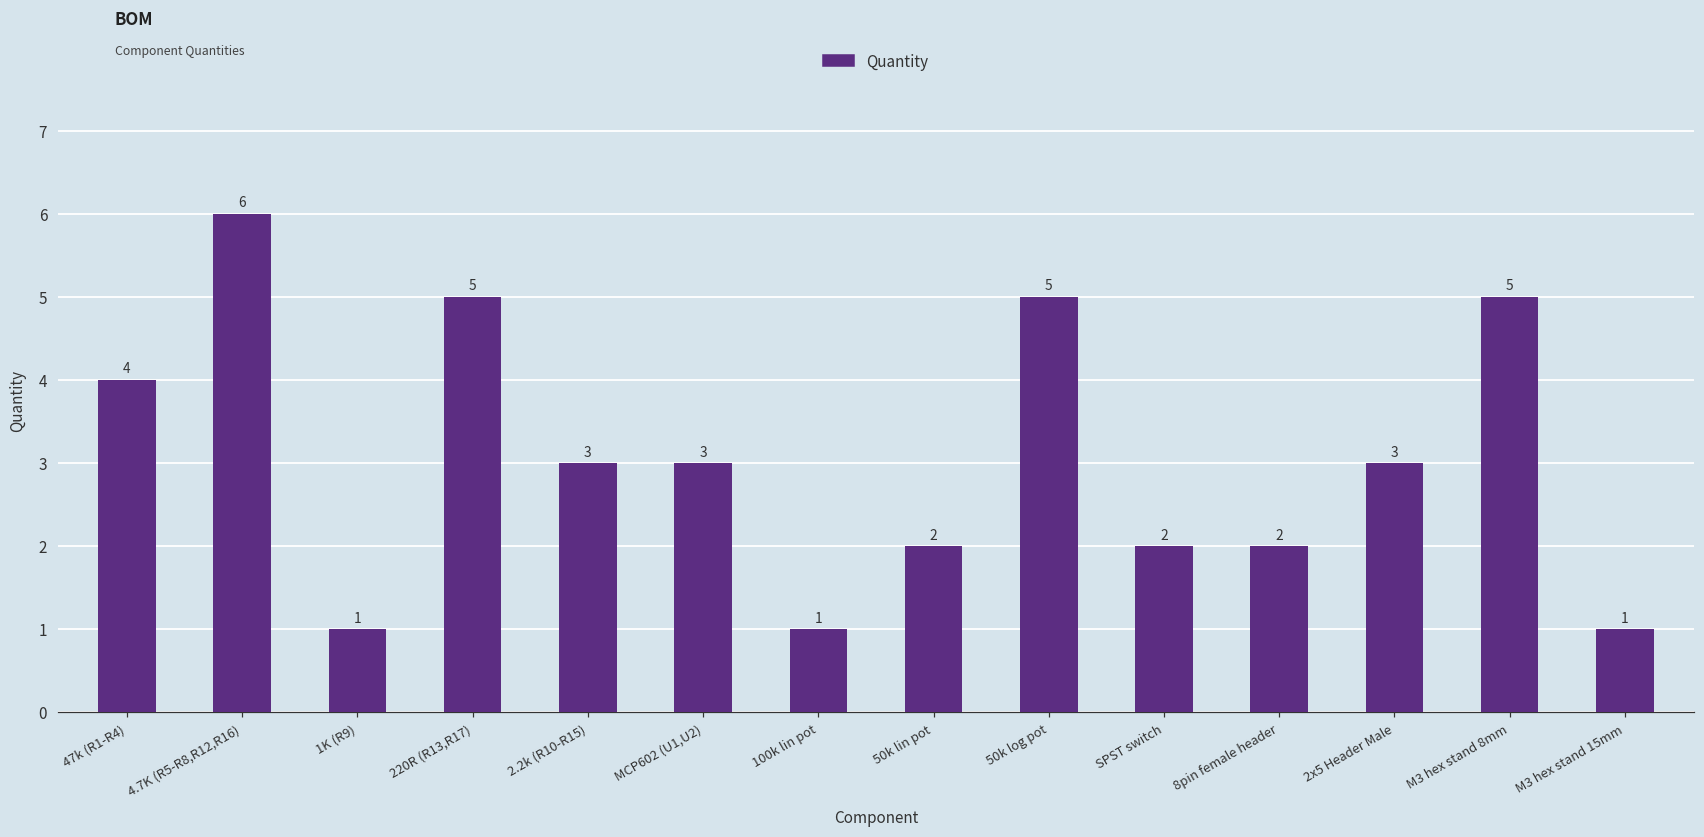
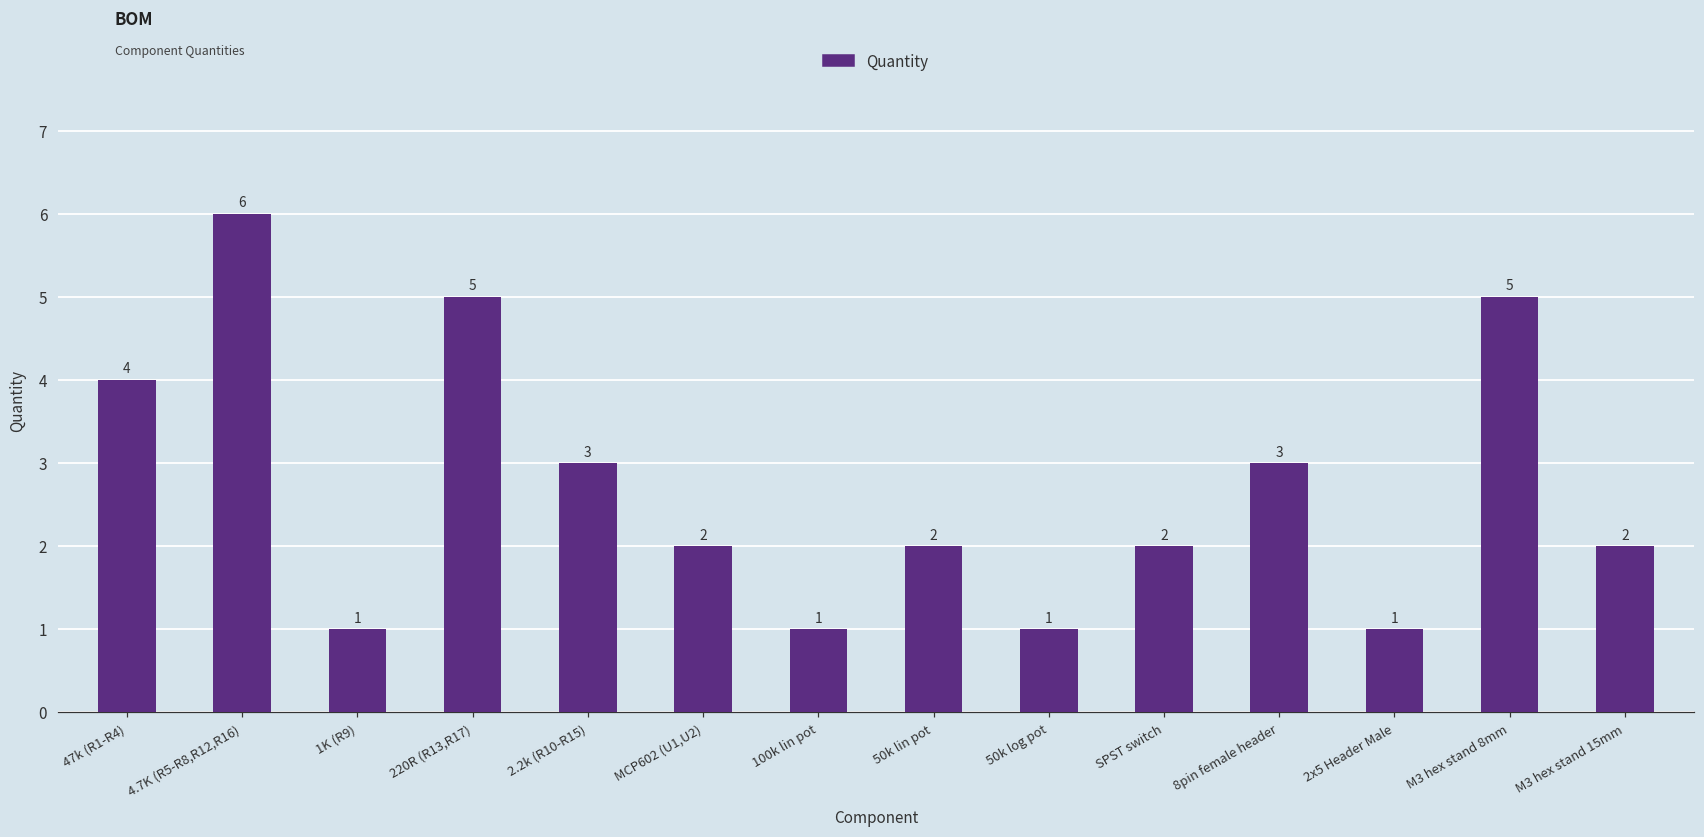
MCP602 (U1,U2): 3 -> 2
50k log pot: 5 -> 1
8pin female header: 2 -> 3
2x5 Header Male: 3 -> 1
M3 hex stand 15mm: 1 -> 2
